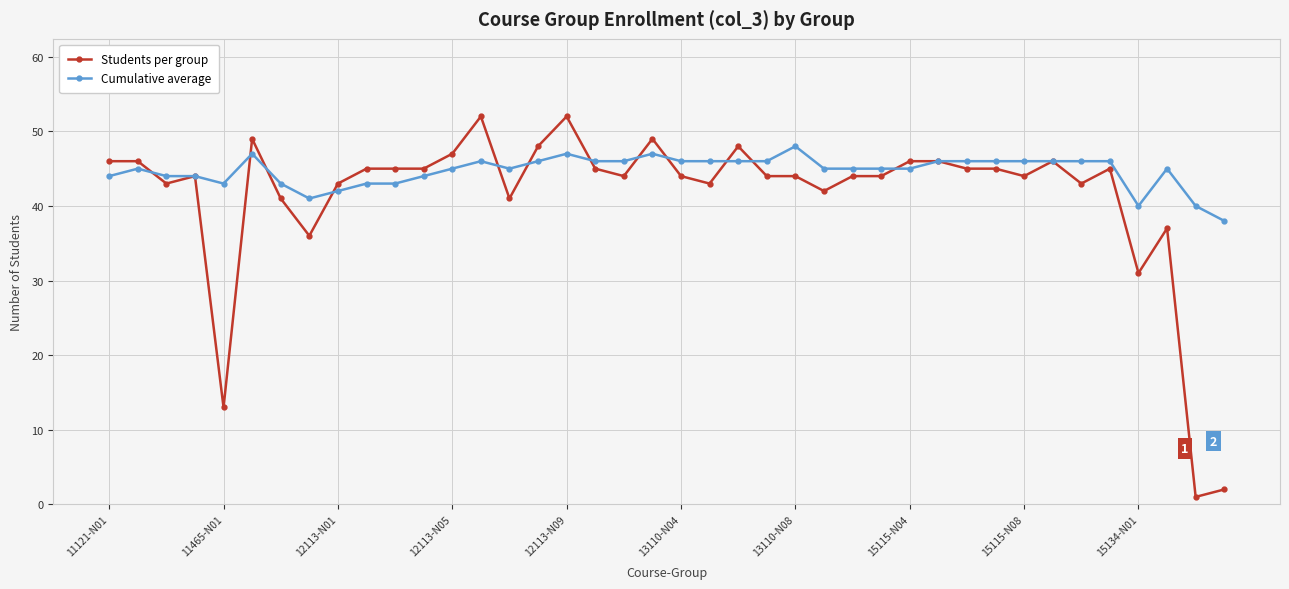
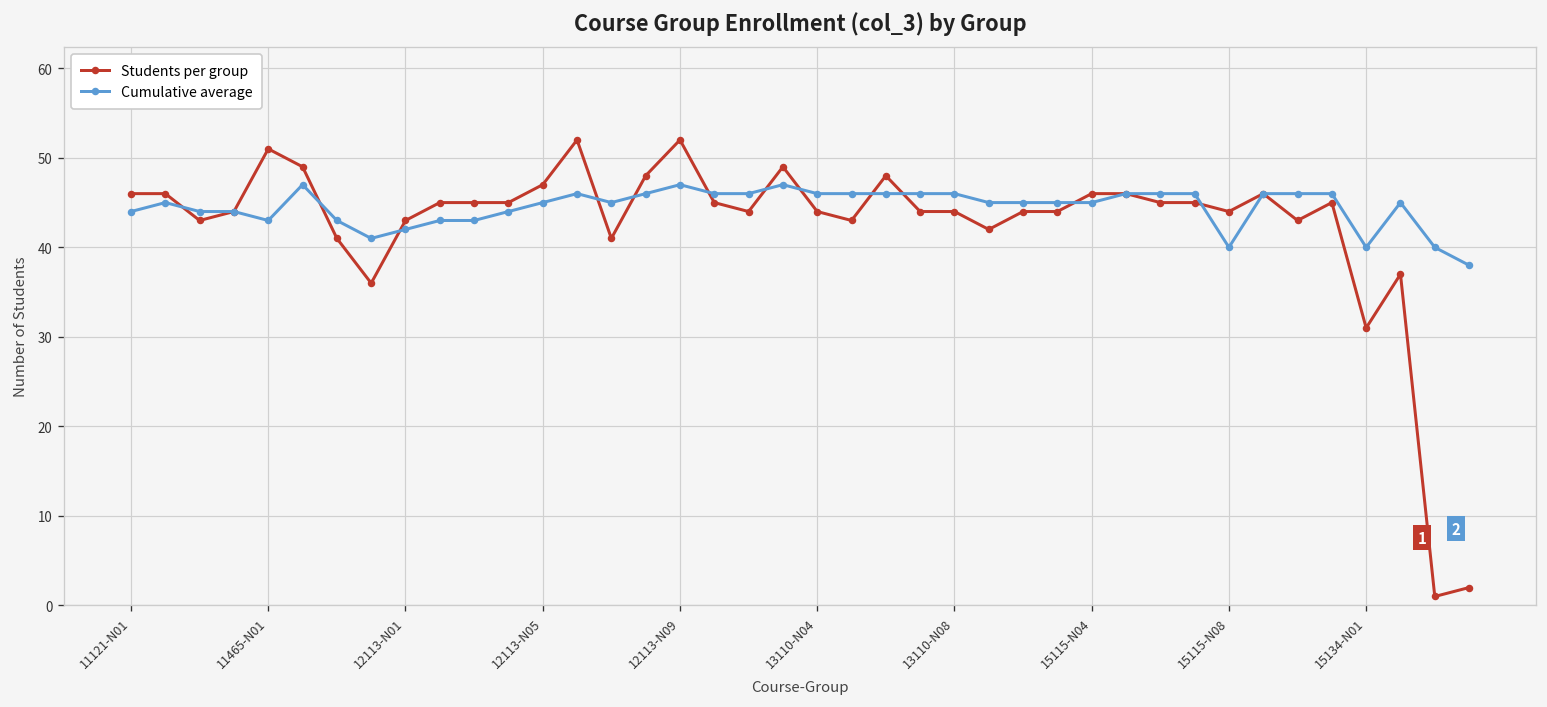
Students per group, 11465-N01: 13 -> 51
Cumulative average, 13110-N08: 48 -> 46
Cumulative average, 15115-N08: 46 -> 40
